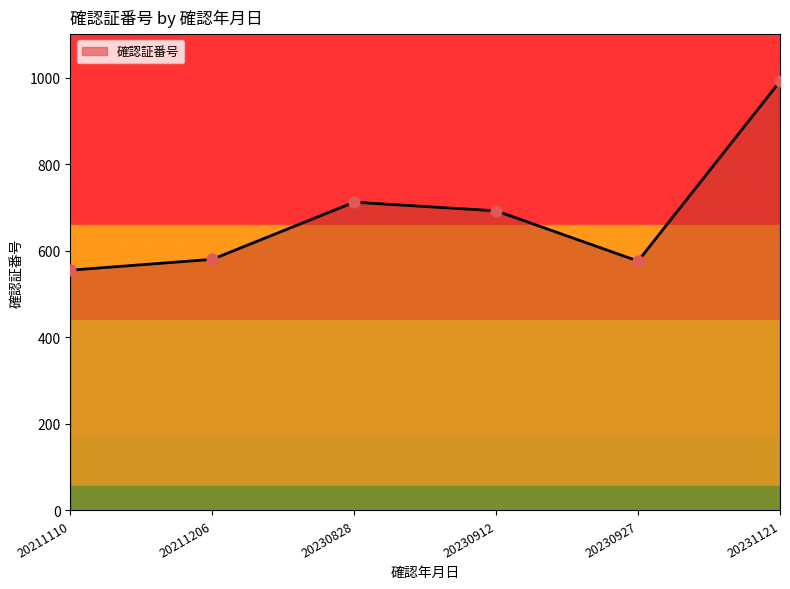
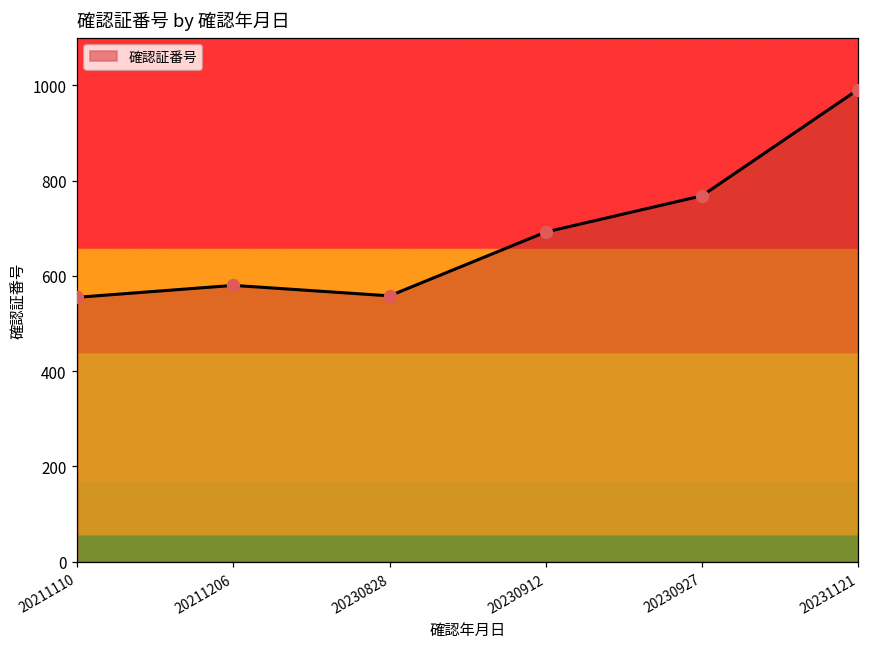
20230828: 710 -> 560
20230927: 580 -> 770
